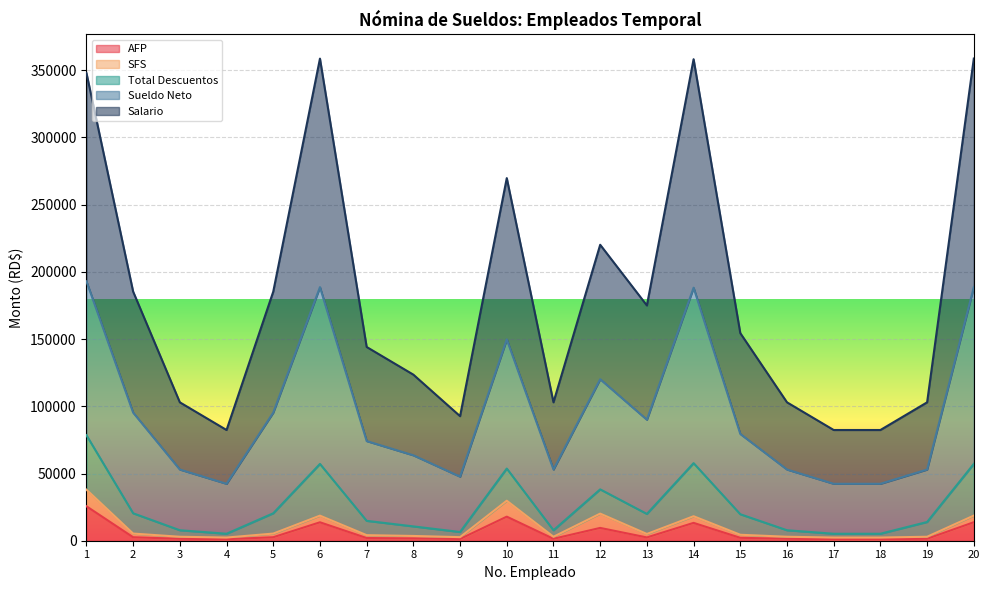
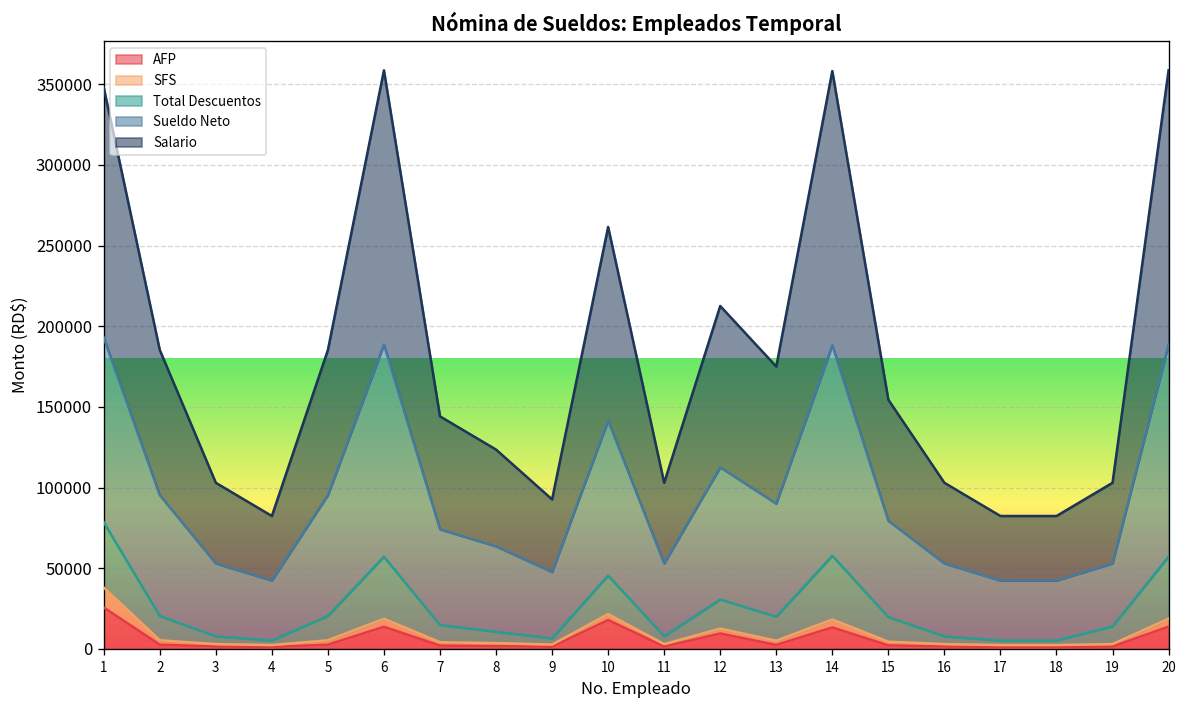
SFS, 10: 12000 -> 4000
SFS, 12: 11000 -> 3000
